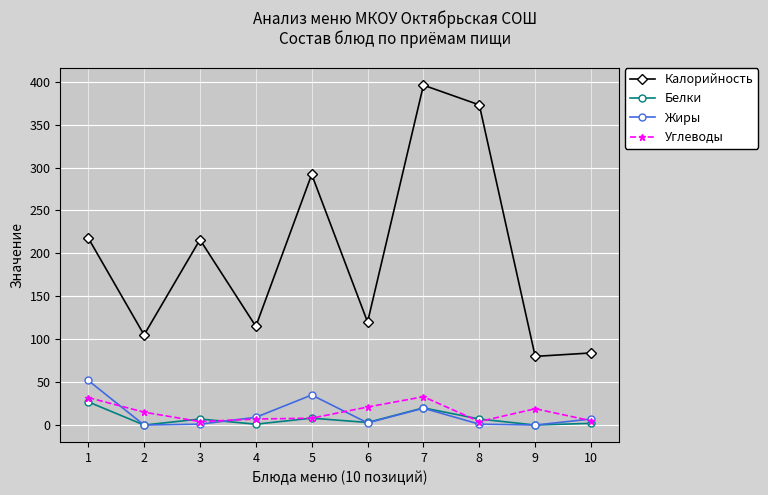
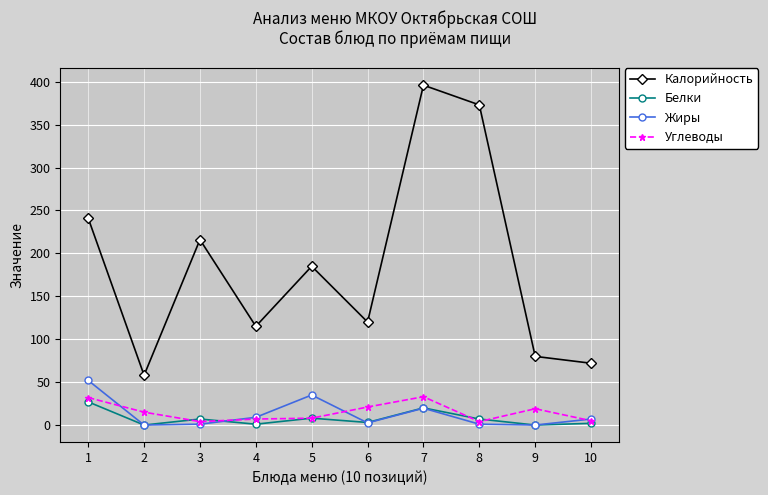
Калорийность, 1: 220 -> 240
Калорийность, 2: 110 -> 60
Калорийность, 5: 290 -> 190
Калорийность, 10: 80 -> 70
